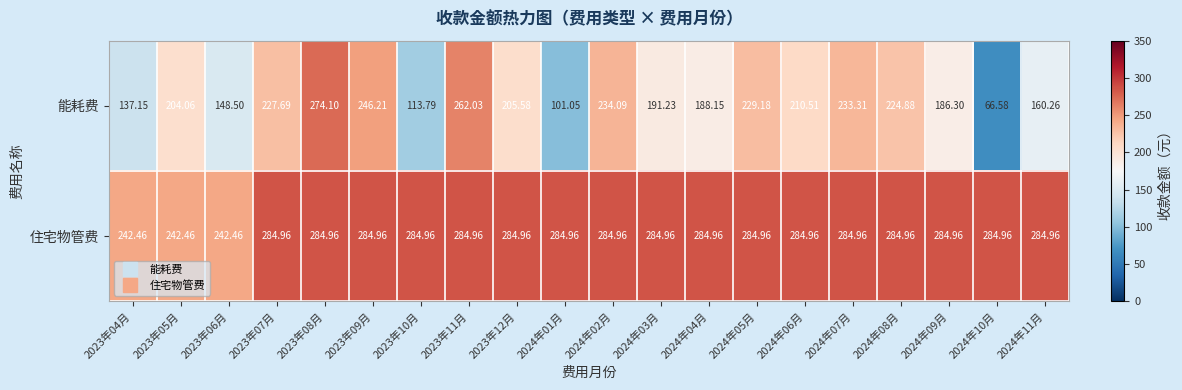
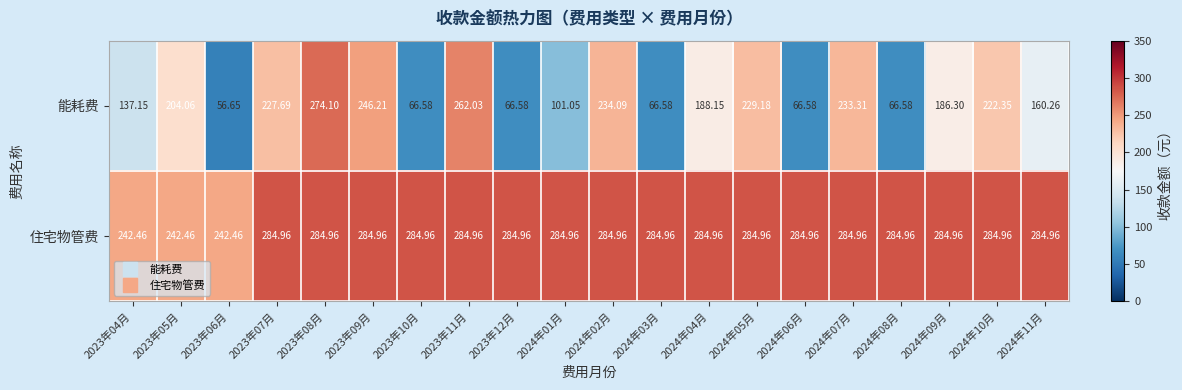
能耗费, 2023年06月: 148.50 -> 56.65
能耗费, 2023年10月: 113.79 -> 66.58
能耗费, 2023年12月: 205.58 -> 66.58
能耗费, 2024年03月: 191.23 -> 66.58
能耗费, 2024年06月: 210.51 -> 66.58
能耗费, 2024年08月: 224.88 -> 66.58
能耗费, 2024年10月: 66.58 -> 222.35
